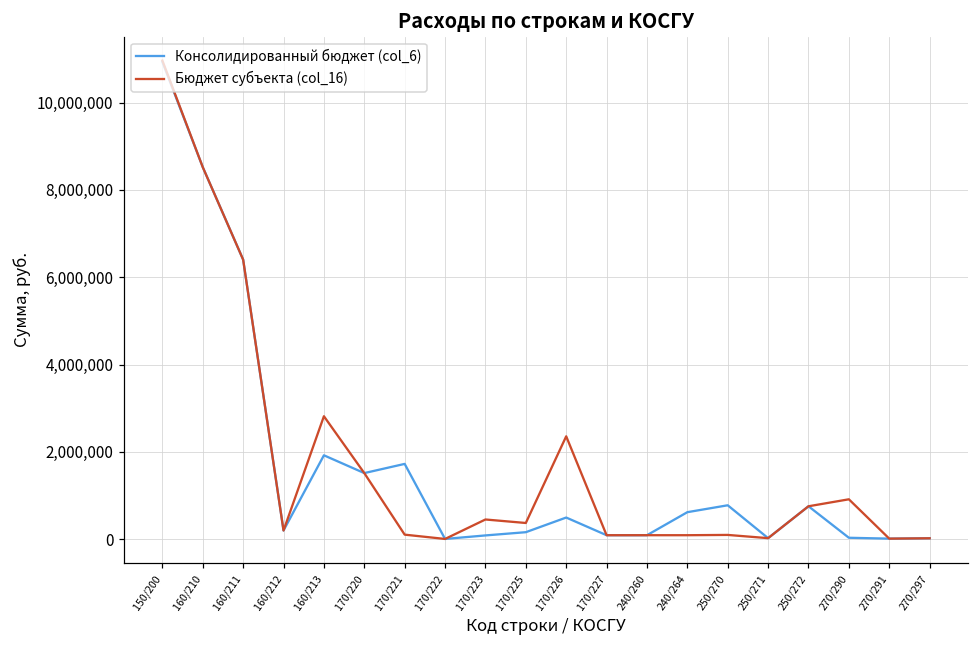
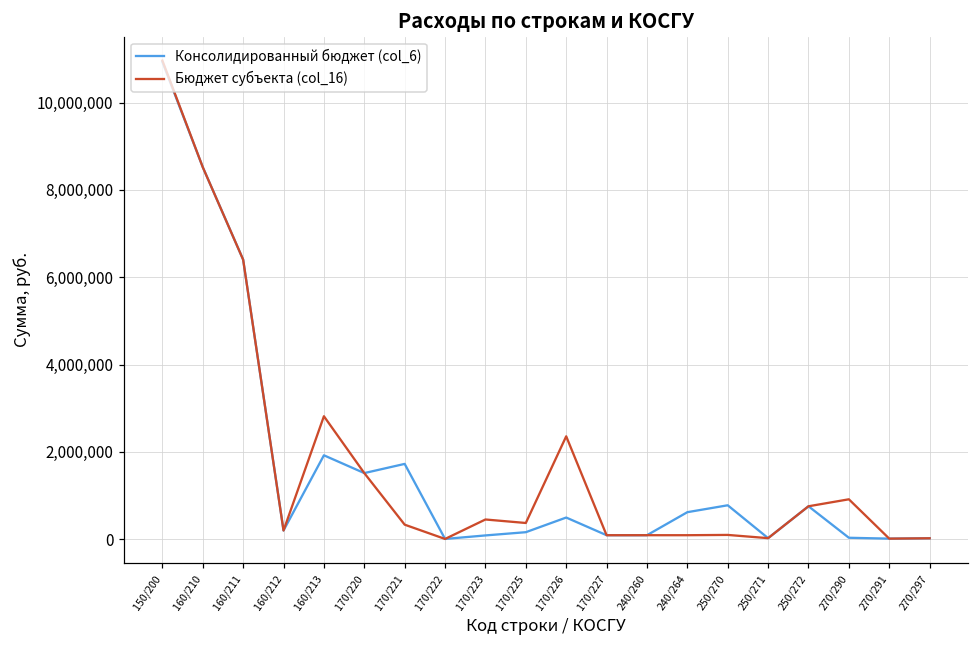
Бюджет субъекта (col_16), 170/221: 100,000 -> 300,000
